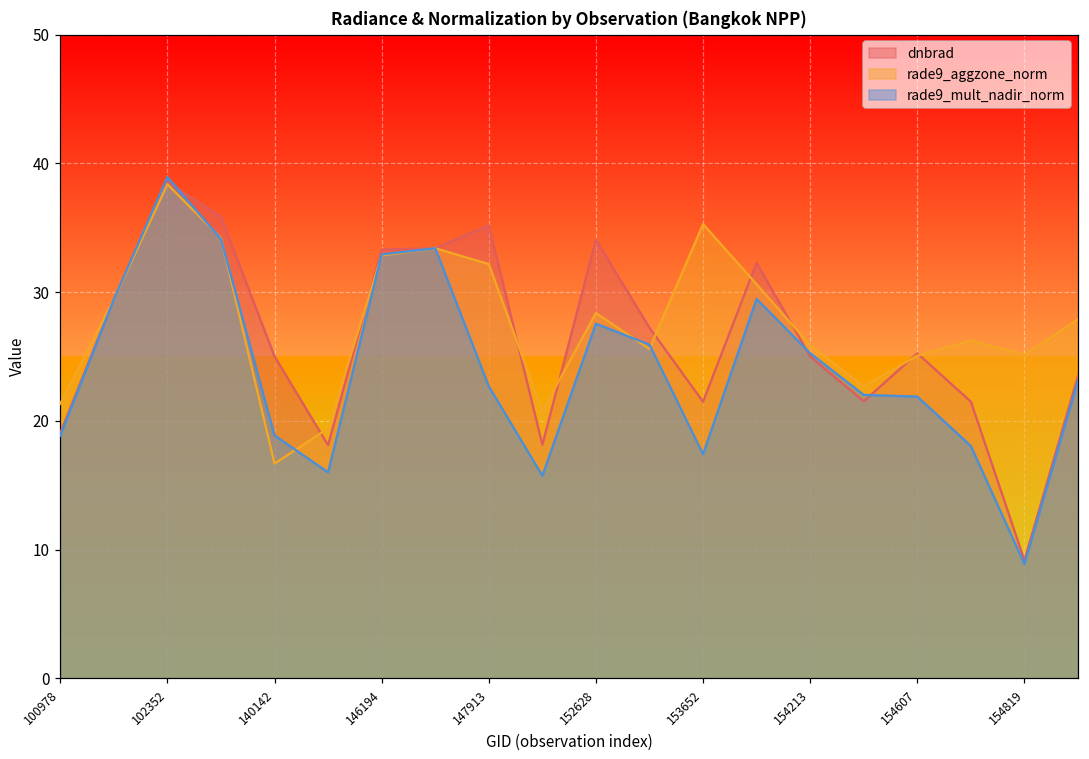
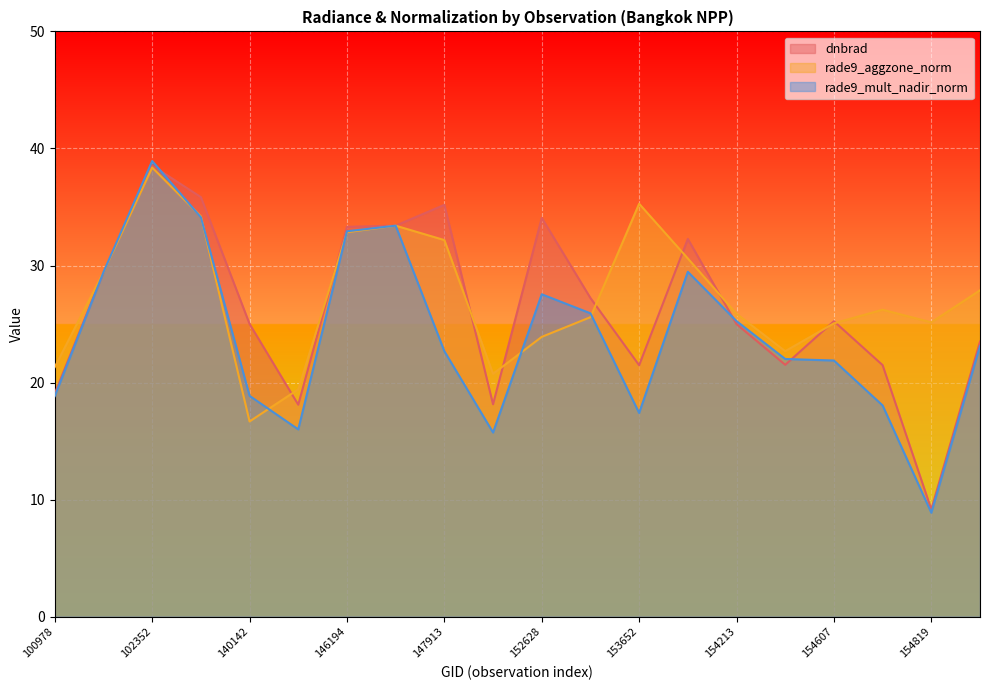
rade9_aggzone_norm, 152628: 28.4 -> 23.9
